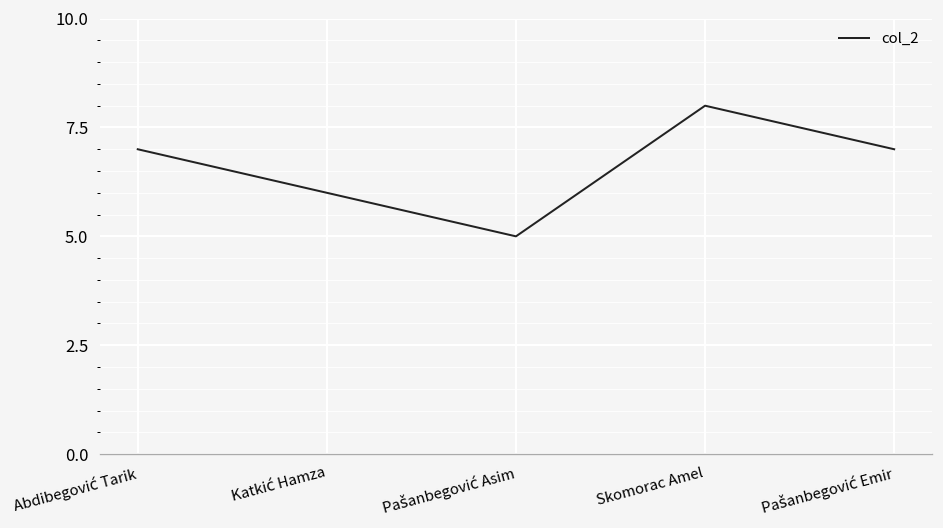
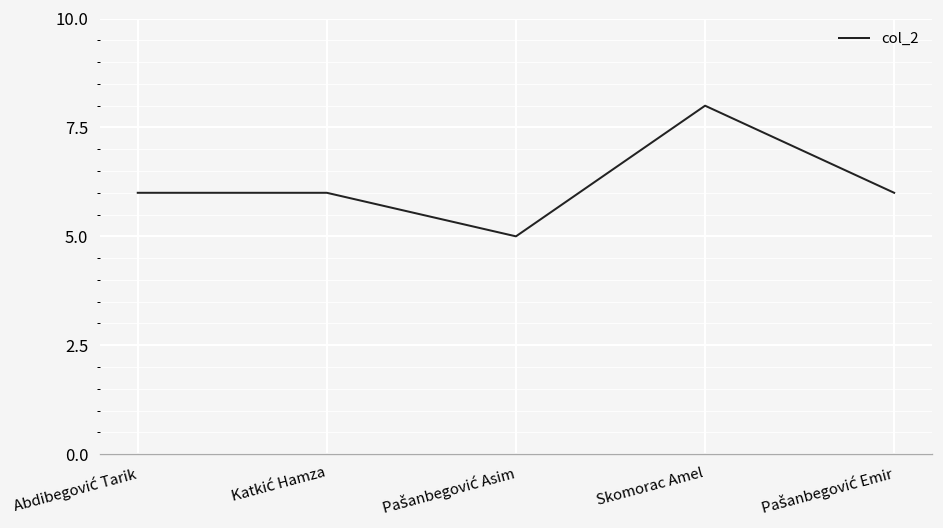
Abdibegović Tarik: 7 -> 6
Pašanbegović Emir: 7 -> 6
